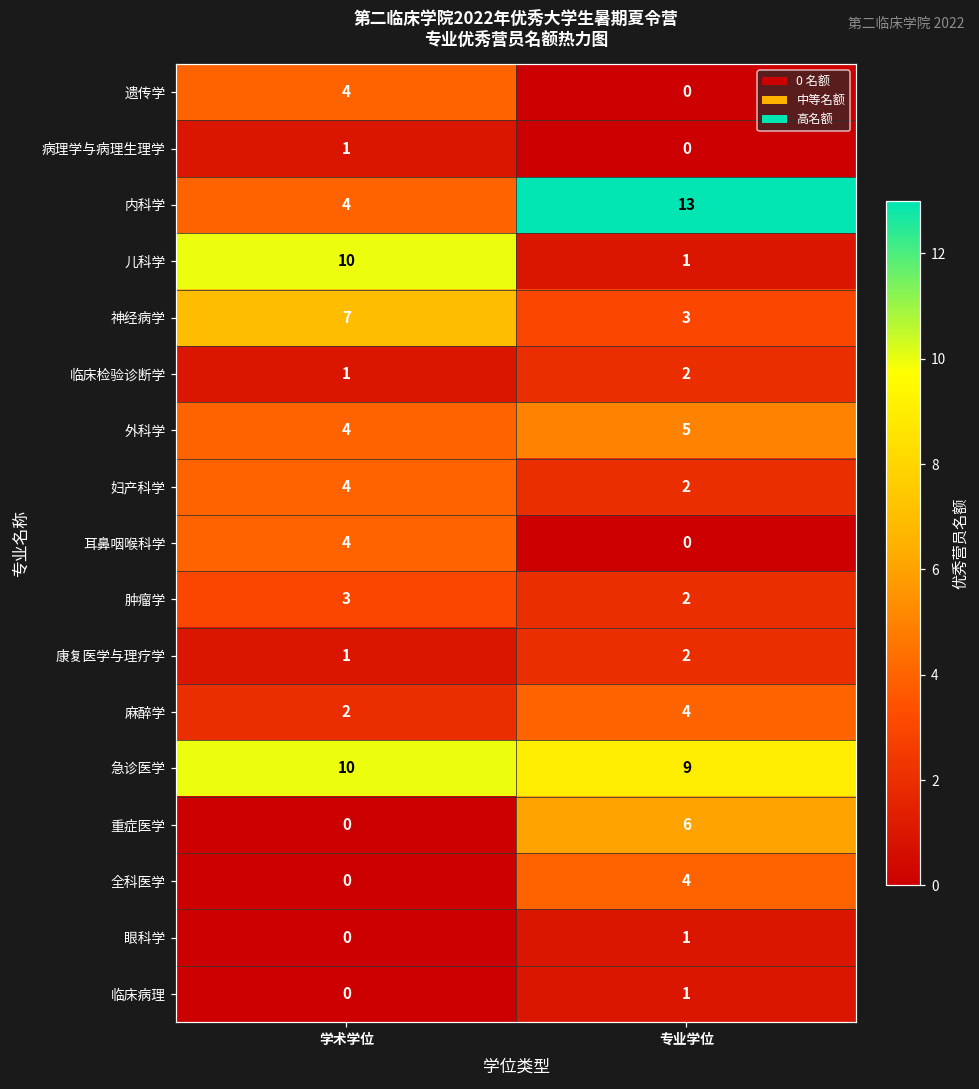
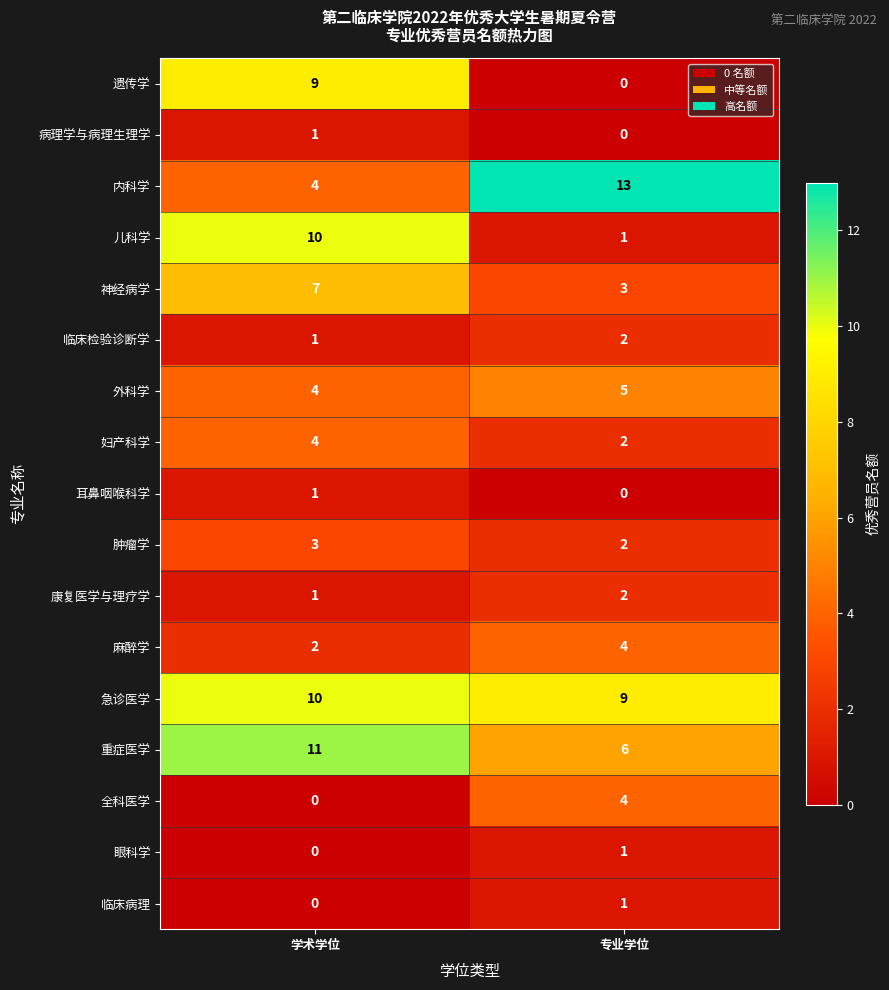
遗传学, 学术学位: 4 -> 9
耳鼻咽喉科学, 学术学位: 4 -> 1
重症医学, 学术学位: 0 -> 11
